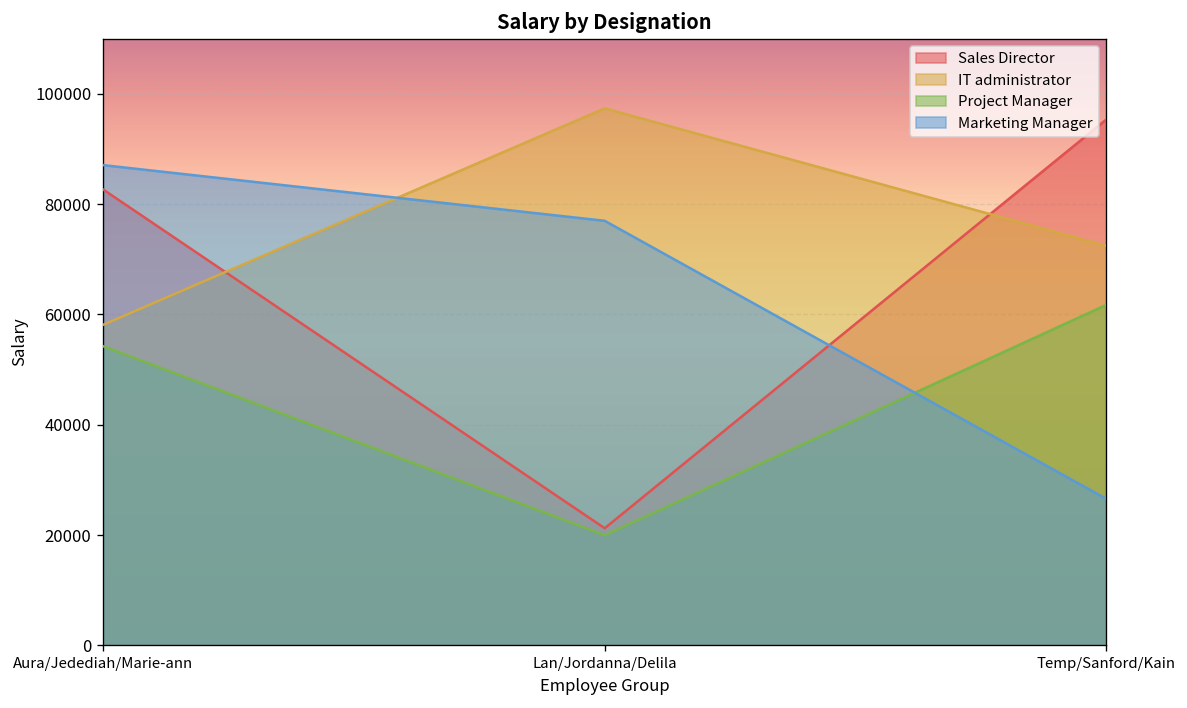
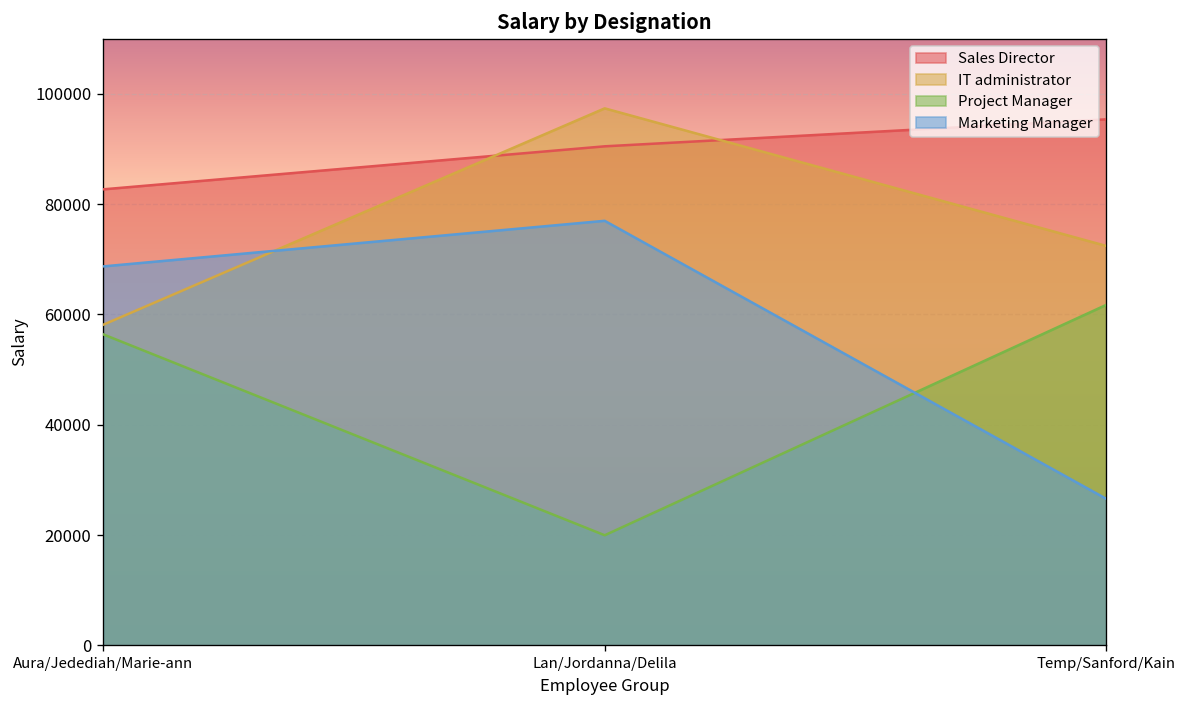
Project Manager, Aura/Jedediah/Marie-ann: 54000 -> 56000
Marketing Manager, Aura/Jedediah/Marie-ann: 87000 -> 69000
Sales Director, Lan/Jordanna/Delila: 21000 -> 90000
